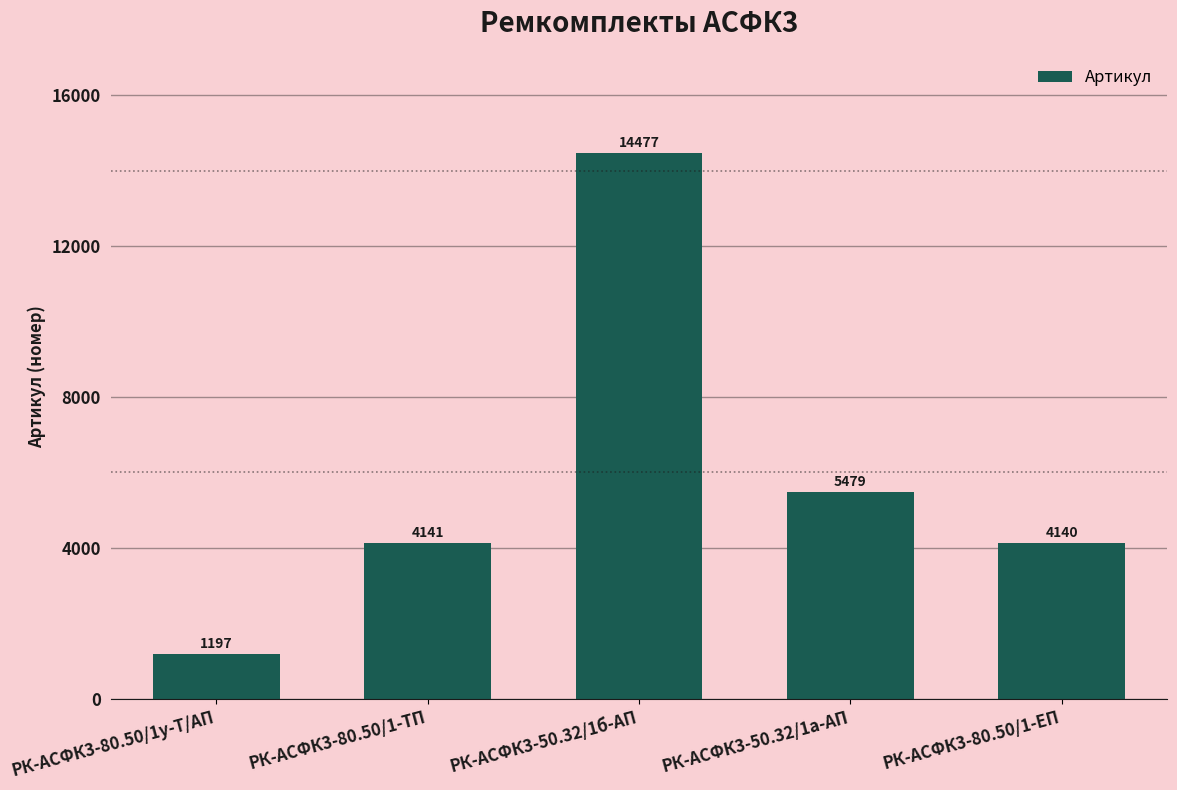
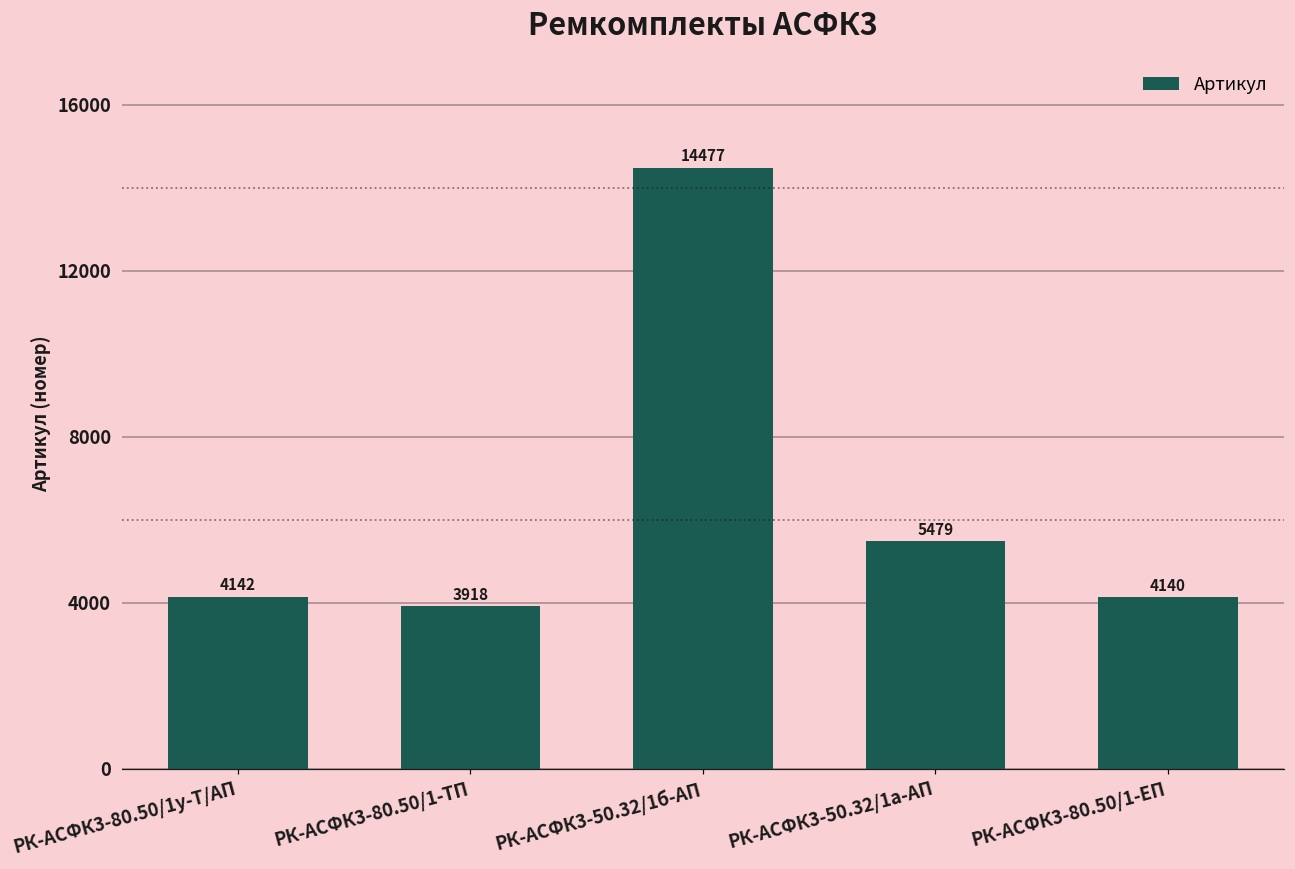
РК-АСФК3-80.50/1у-Т/АП: 1197 -> 4142
РК-АСФК3-80.50/1-ТП: 4141 -> 3918
